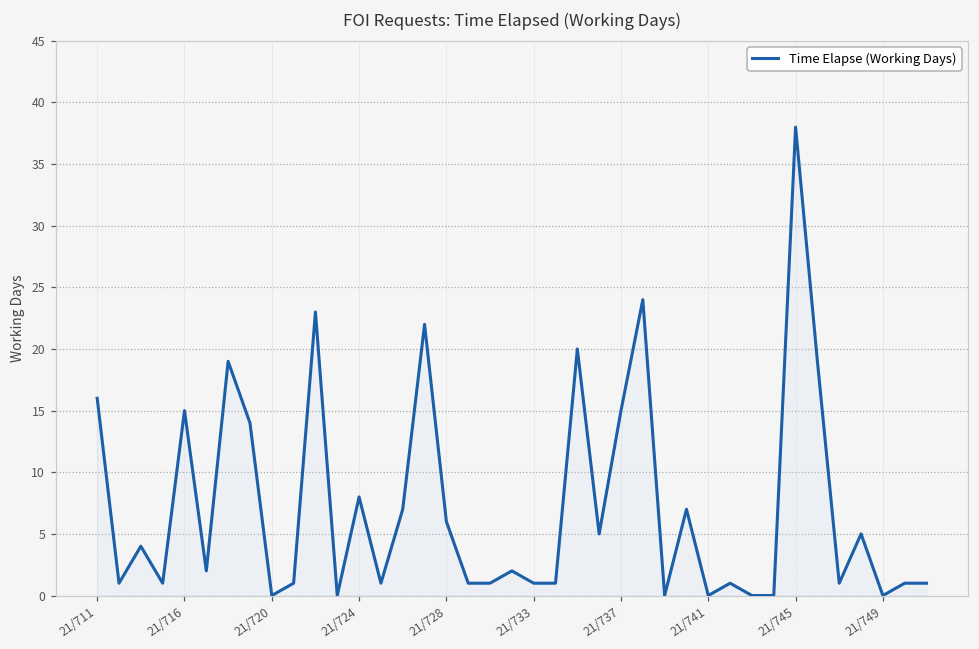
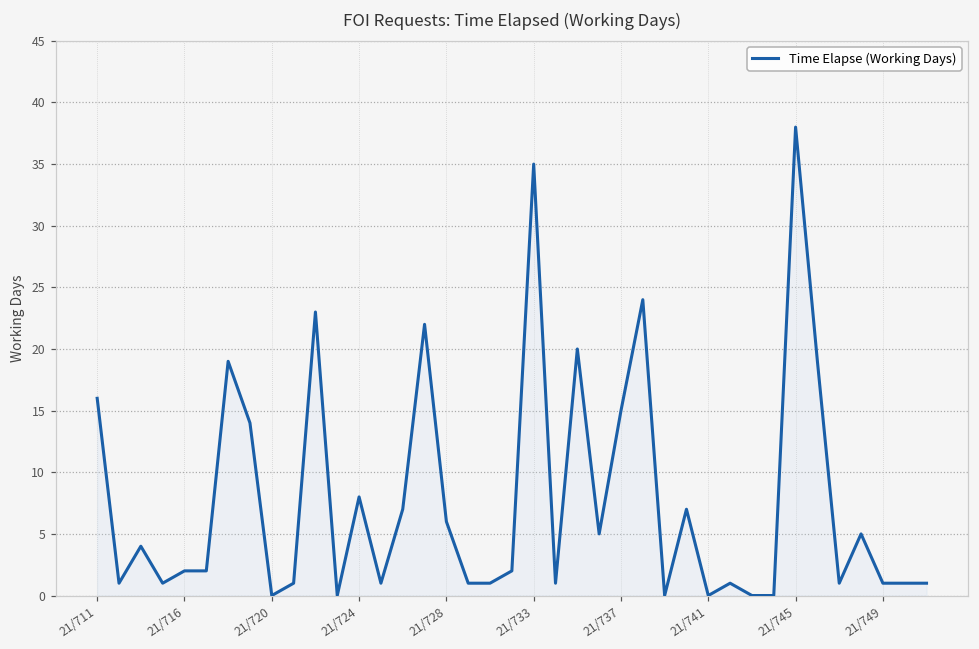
21/716: 15 -> 2
21/733: 1 -> 35
21/749: 0 -> 1
